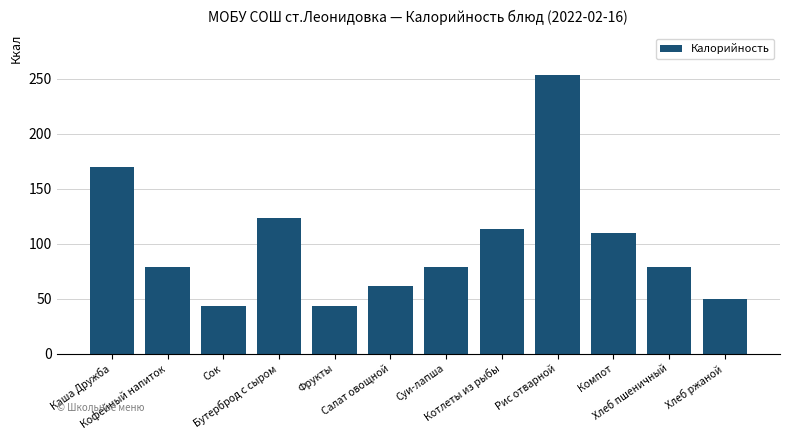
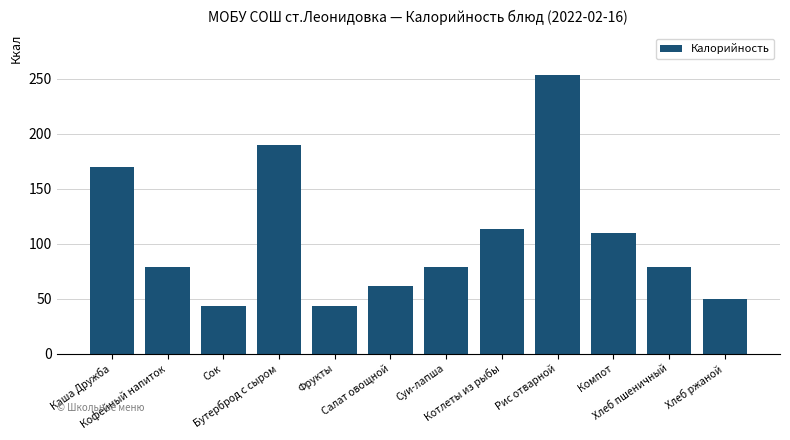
Бутерброд с сыром: 123 -> 190
